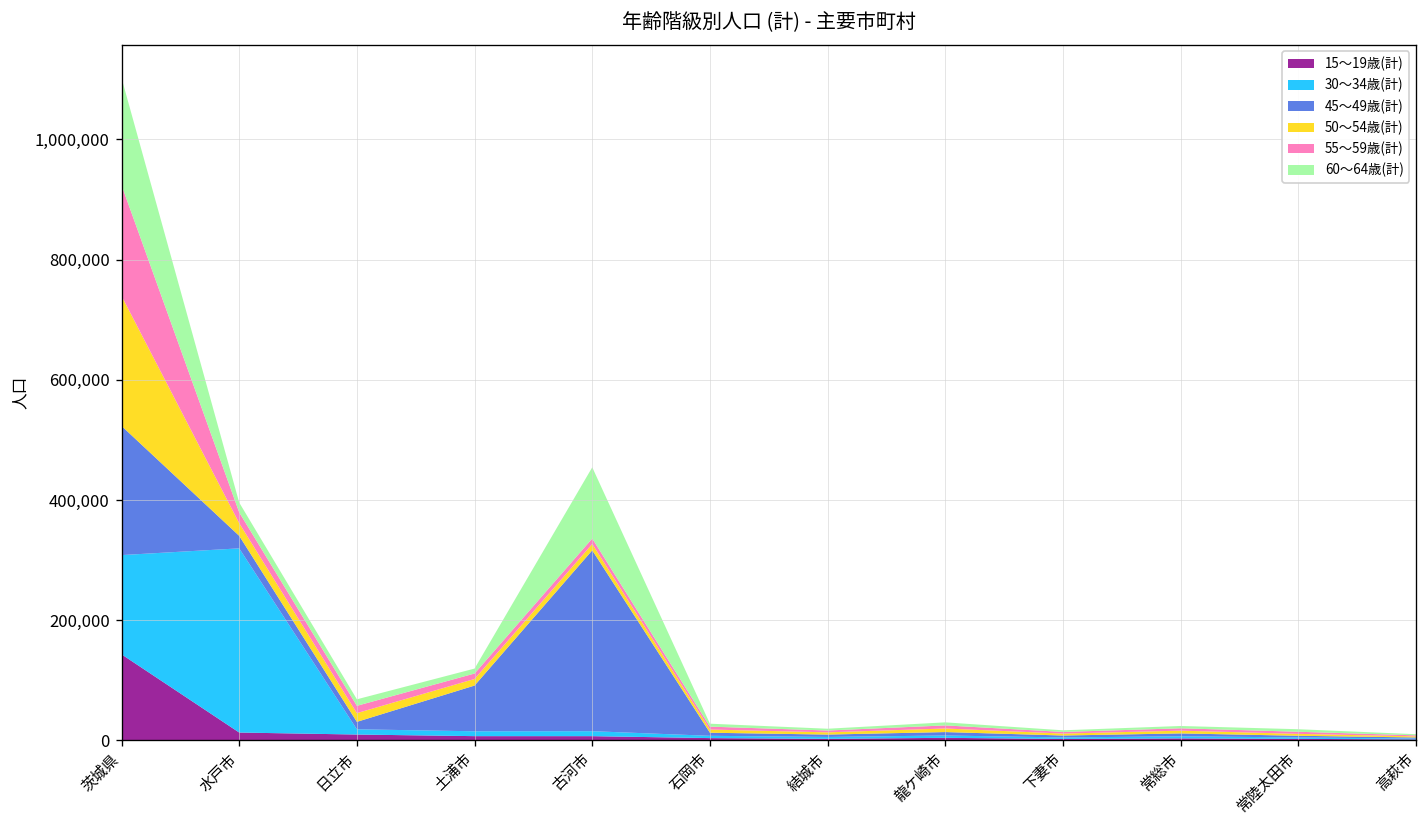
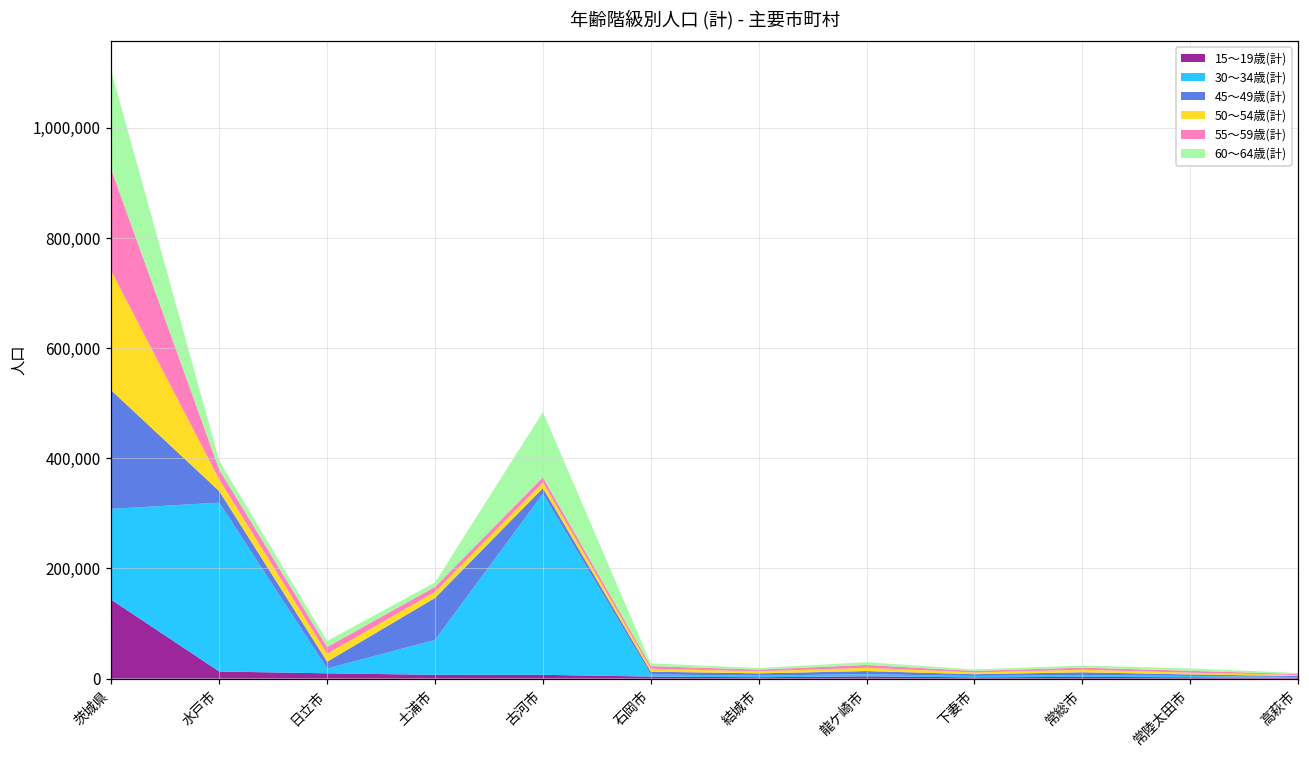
30～34歳(計), 土浦市: 10,000 -> 60,000
30～34歳(計), 古河市: 10,000 -> 330,000
45～49歳(計), 古河市: 300,000 -> 10,000
